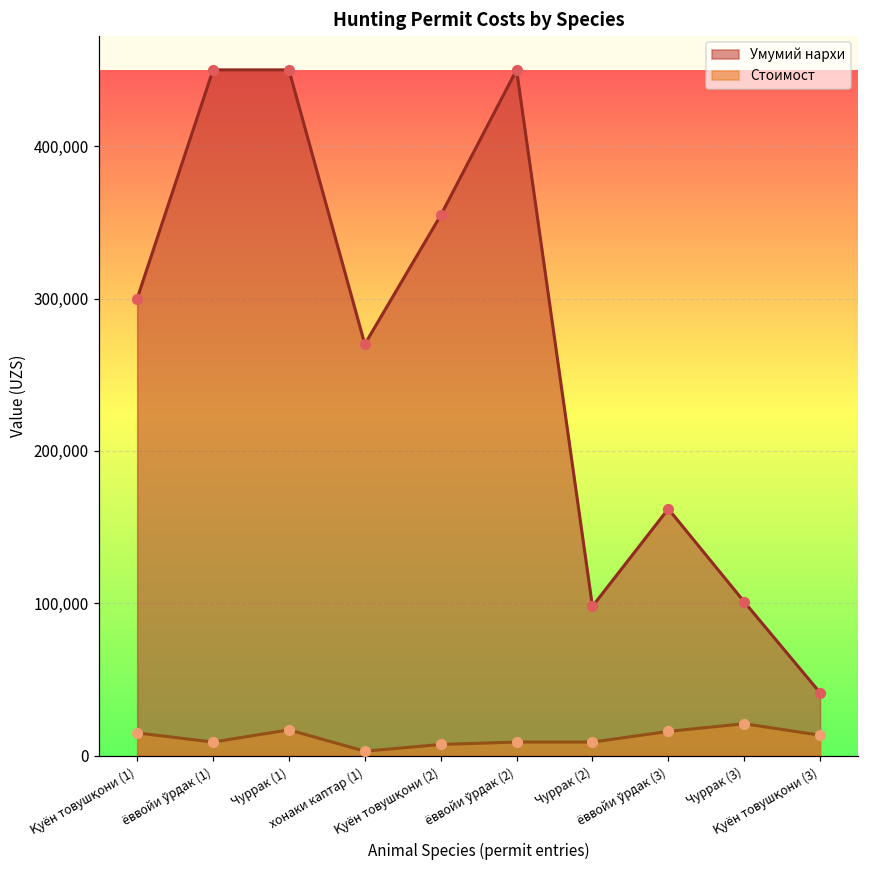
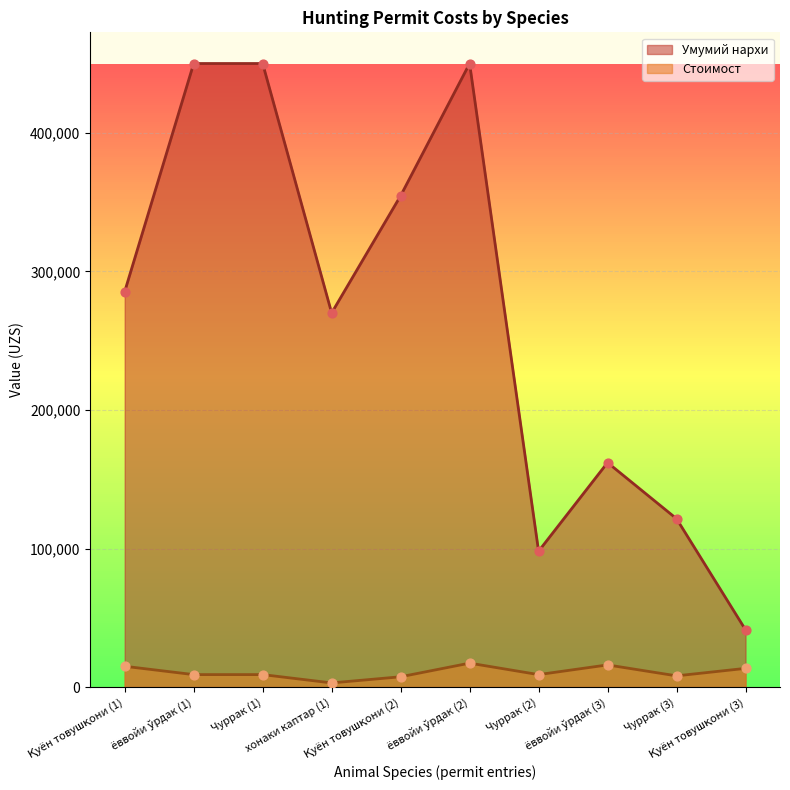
Умумий нархи, Қуён товушқони (1): 300,000 -> 285,000
Стоимост, Чуррак (1): 17,000 -> 9,000
Стоимост, ёввойи ўрдак (2): 9,000 -> 17,000
Умумий нархи, Чуррак (3): 101,000 -> 122,000
Стоимост, Чуррак (3): 21,000 -> 8,000
